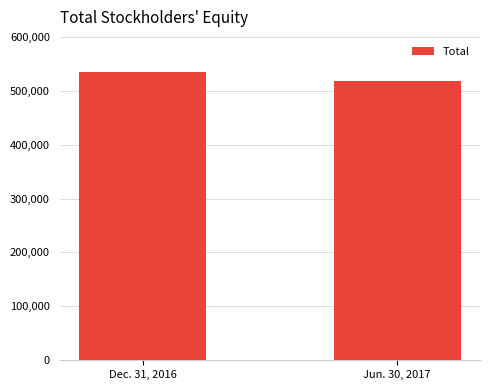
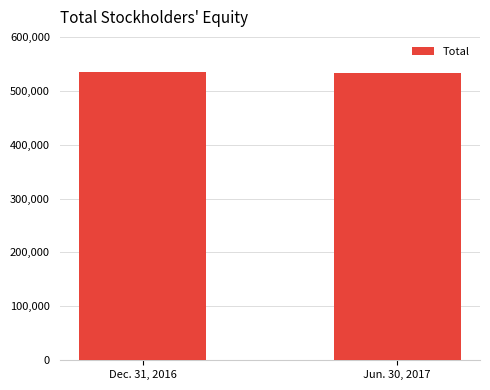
Jun. 30, 2017: 520,000 -> 530,000
